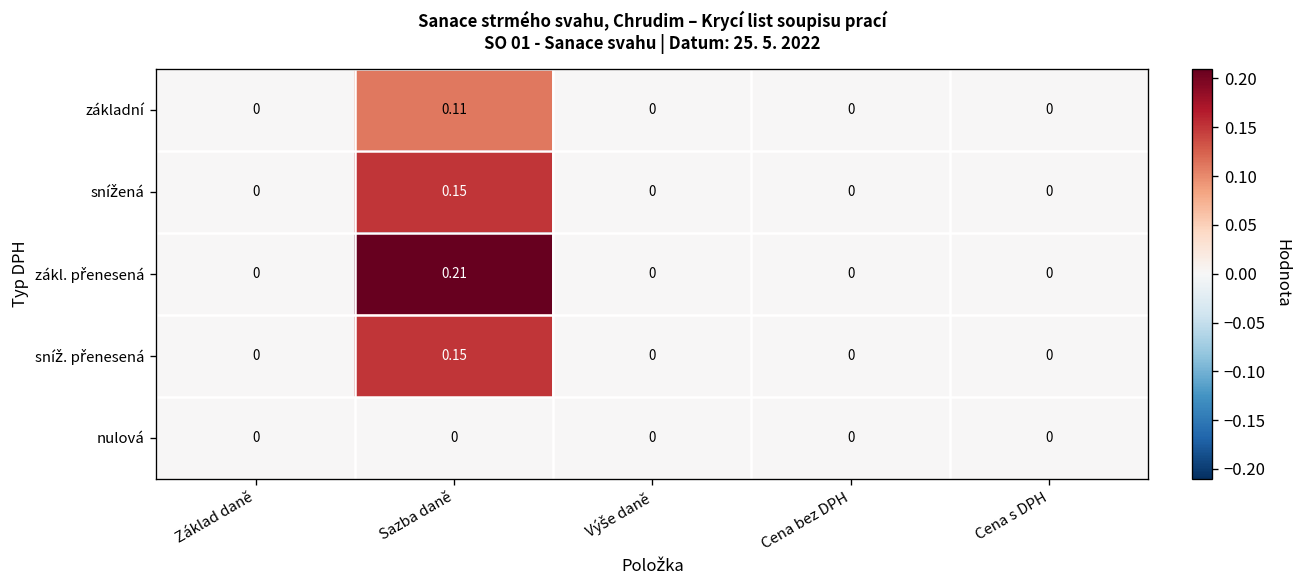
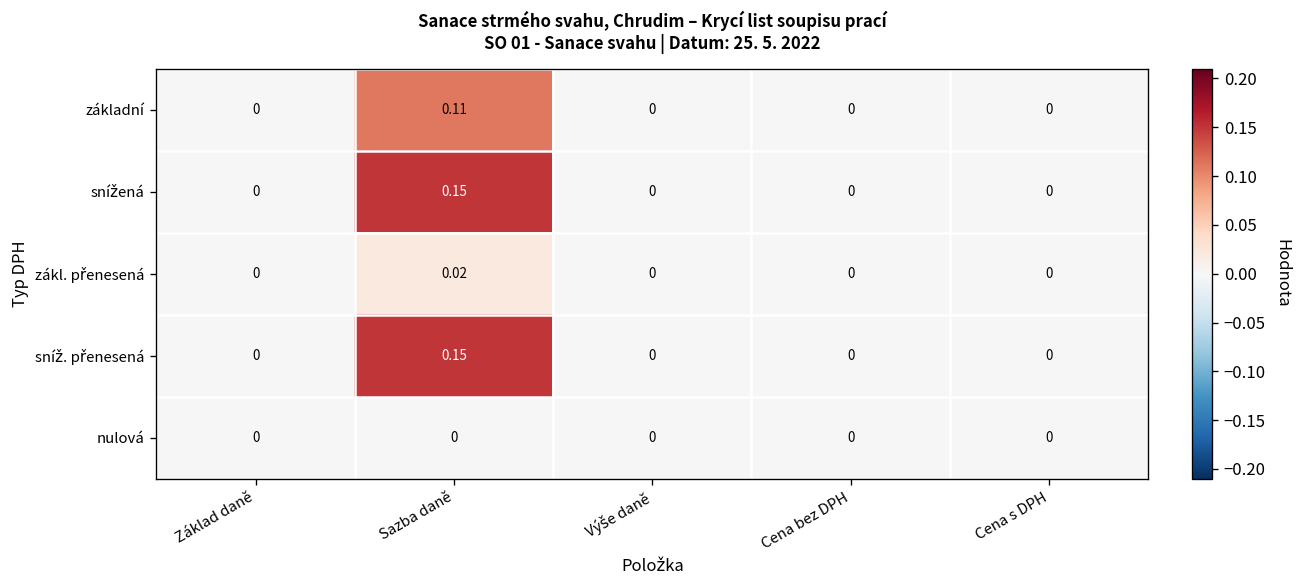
zákl. přenesená, Sazba daně: 0.21 -> 0.02
